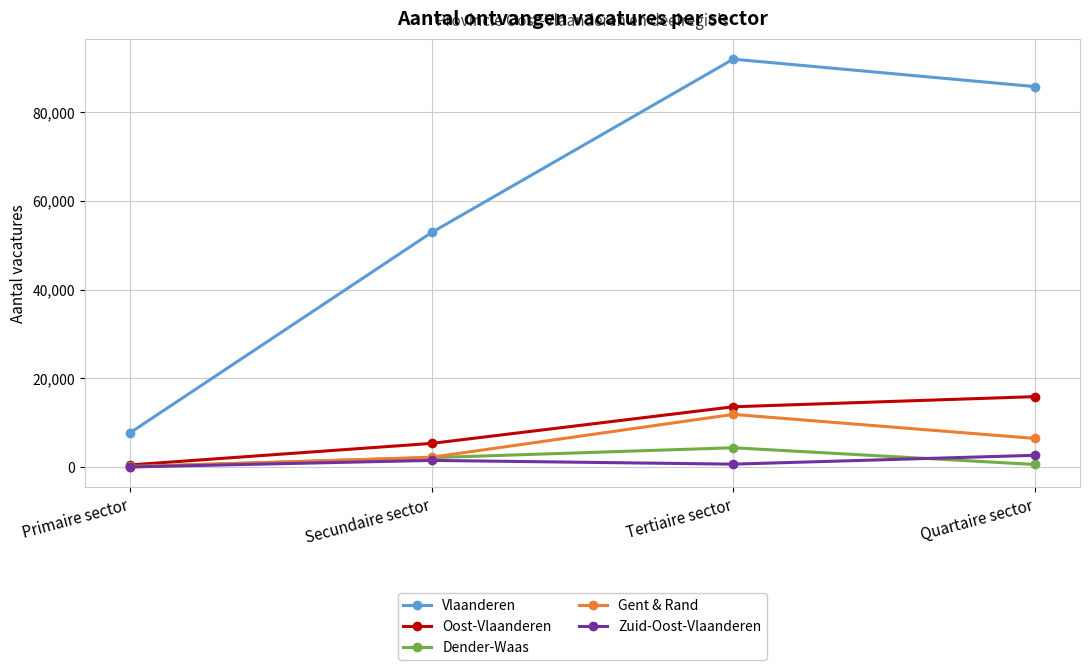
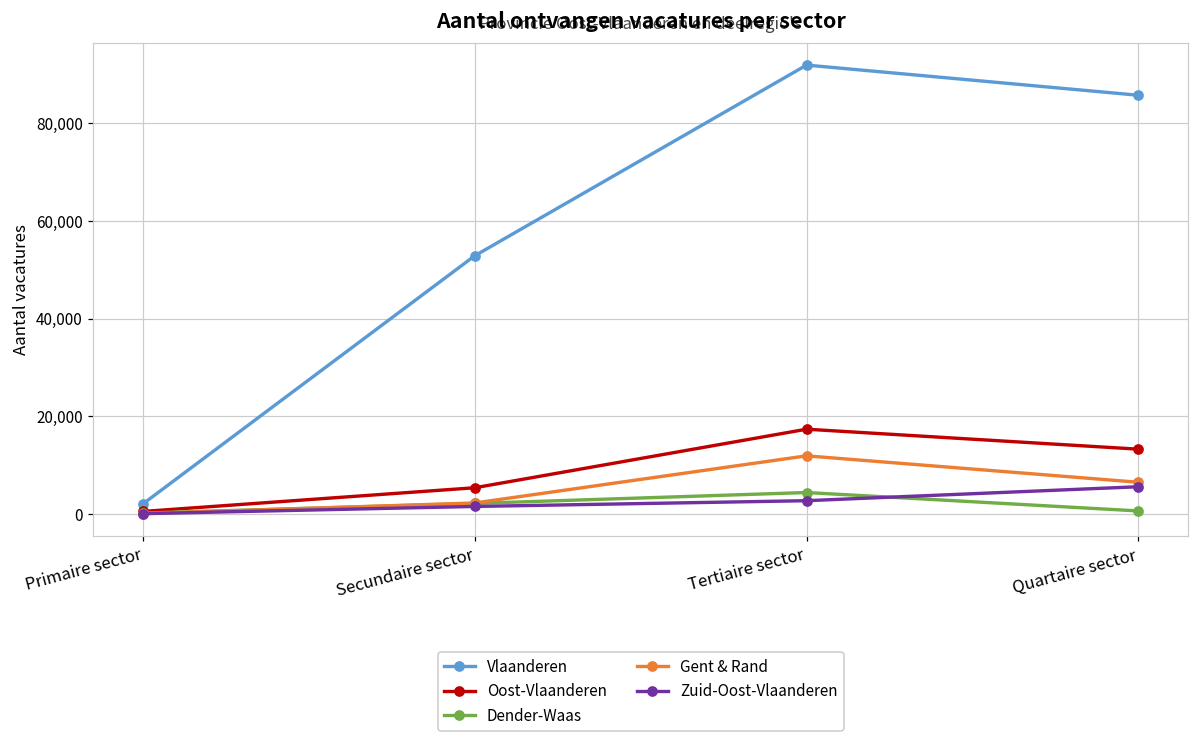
Vlaanderen, Primaire sector: 8,000 -> 2,000
Oost-Vlaanderen, Tertiaire sector: 14,000 -> 17,000
Zuid-Oost-Vlaanderen, Tertiaire sector: 1,000 -> 3,000
Oost-Vlaanderen, Quartaire sector: 16,000 -> 13,000
Zuid-Oost-Vlaanderen, Quartaire sector: 3,000 -> 6,000
